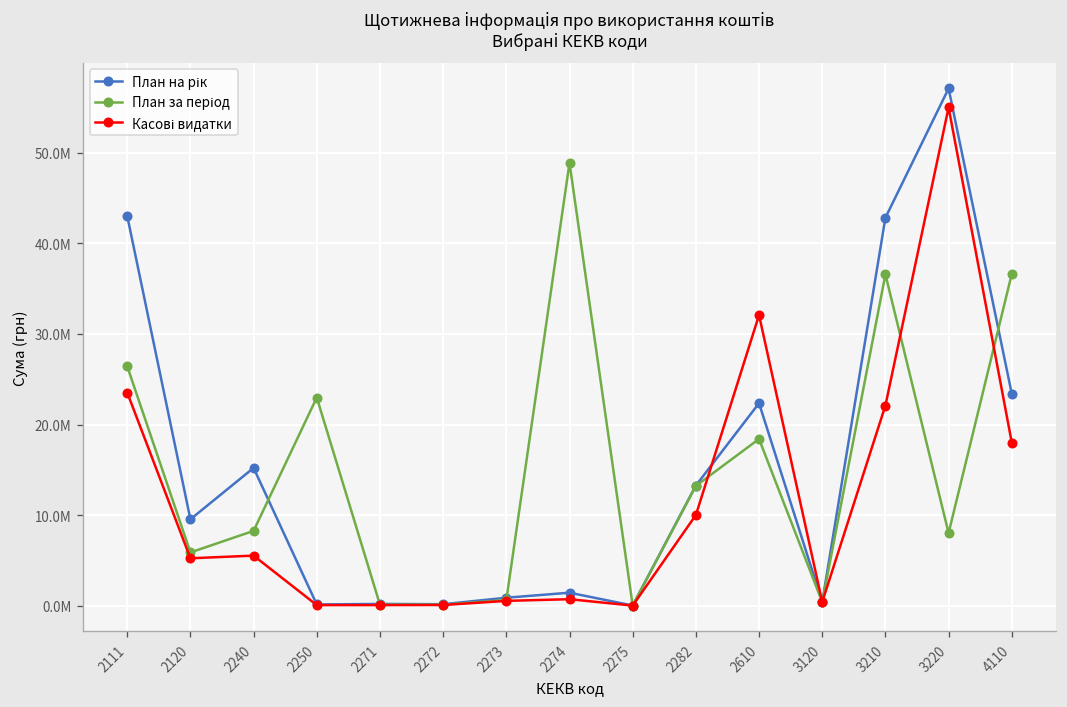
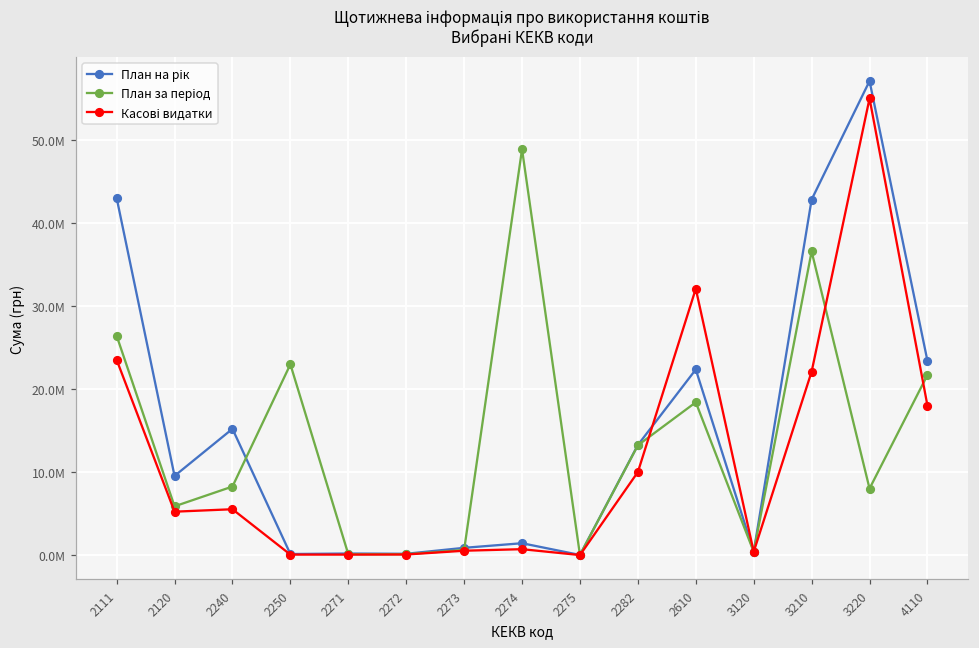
План за період, 4110: 37000000 -> 22000000
